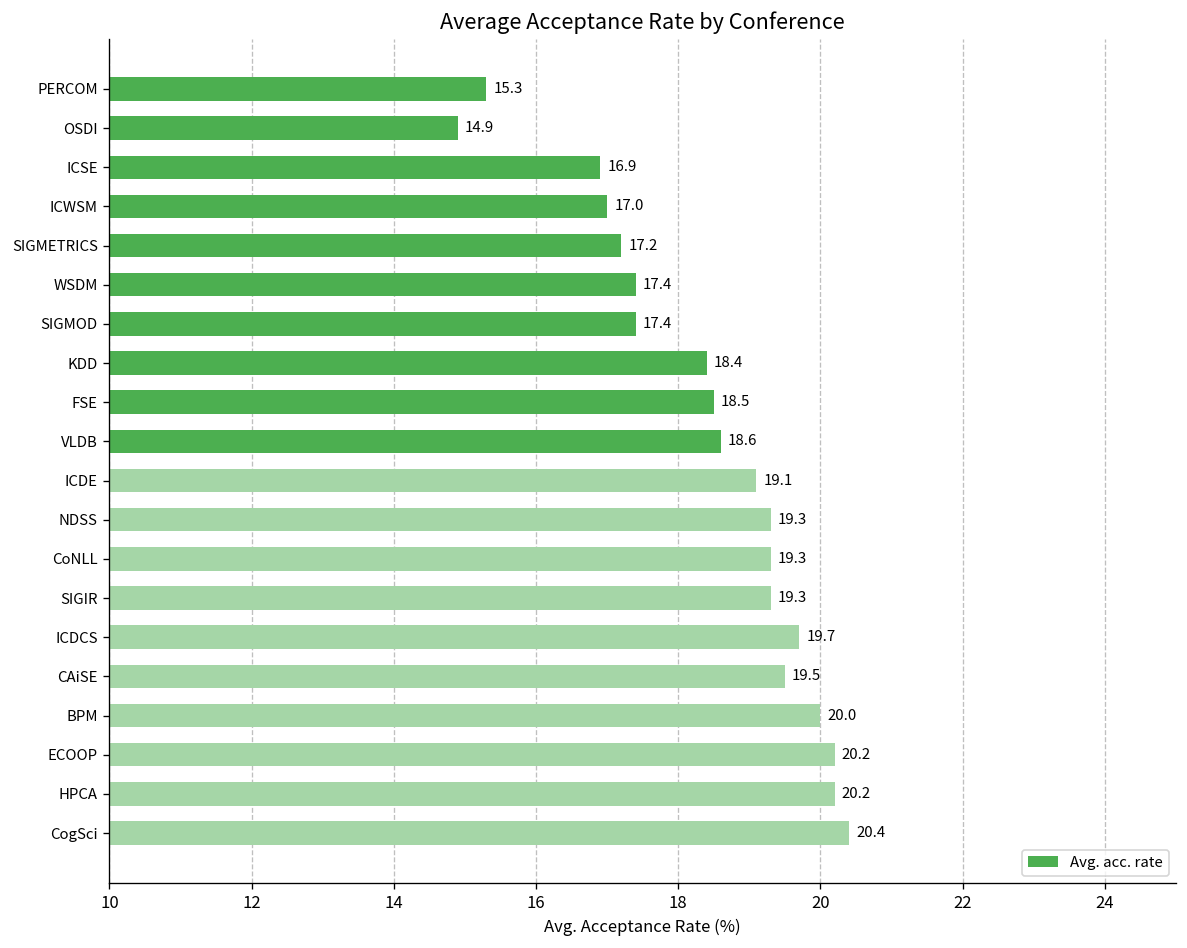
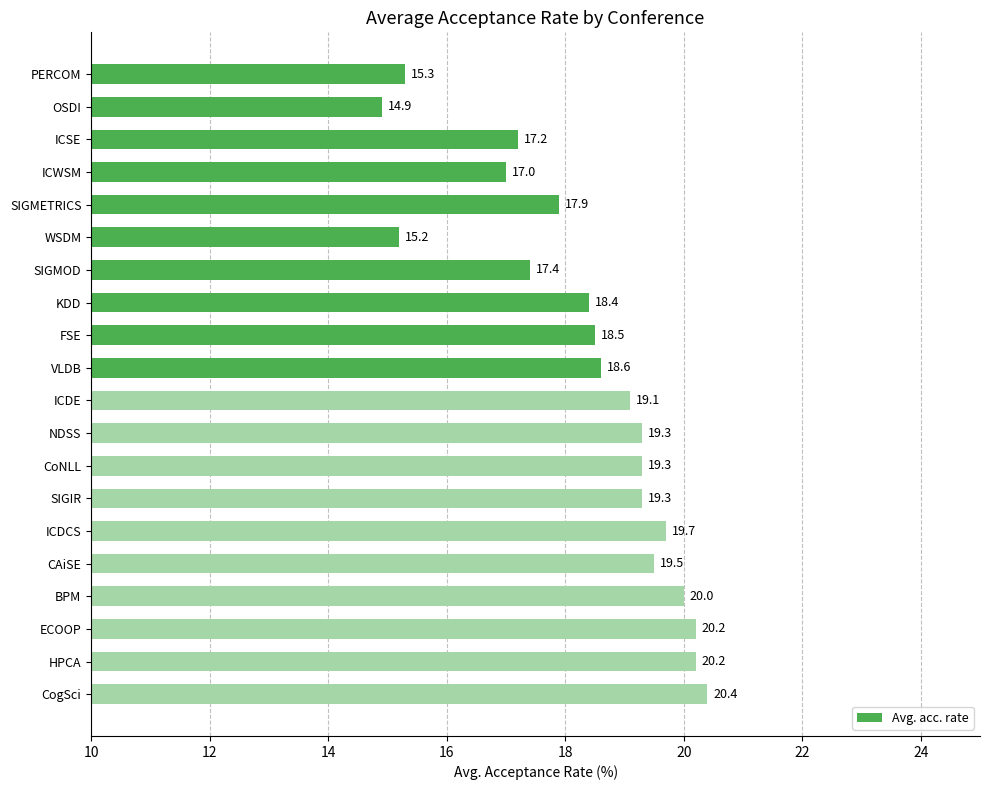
ICSE: 16.9 -> 17.2
SIGMETRICS: 17.2 -> 17.9
WSDM: 17.4 -> 15.2
